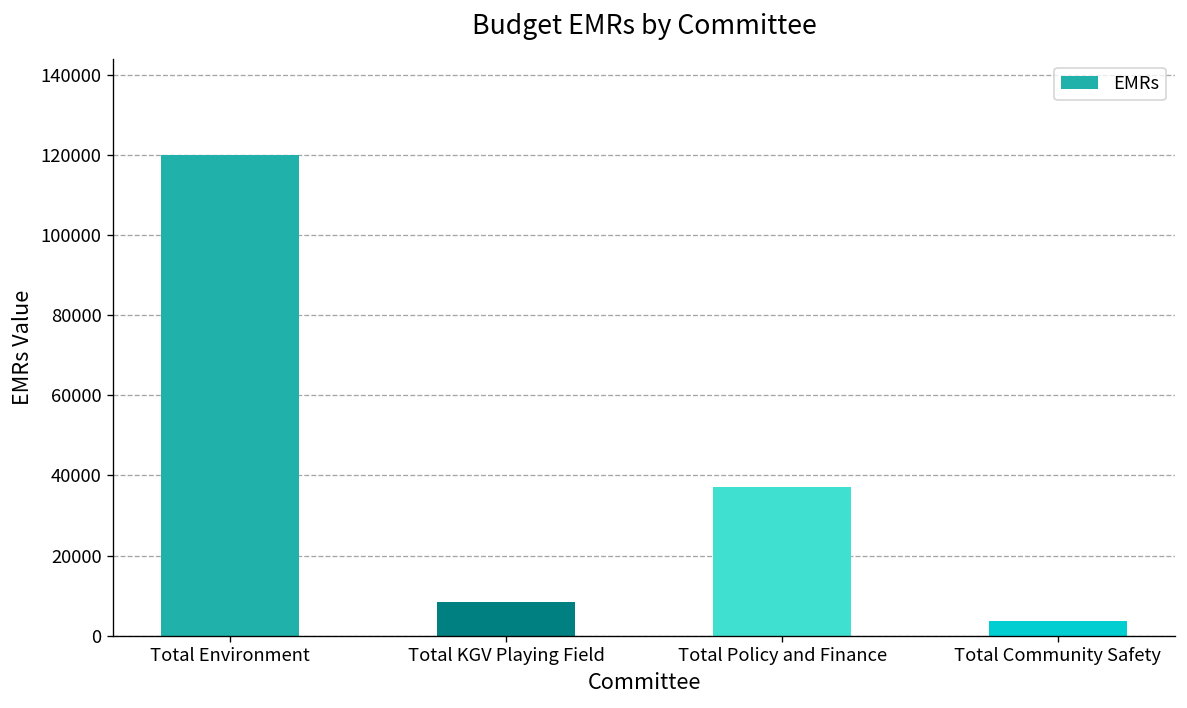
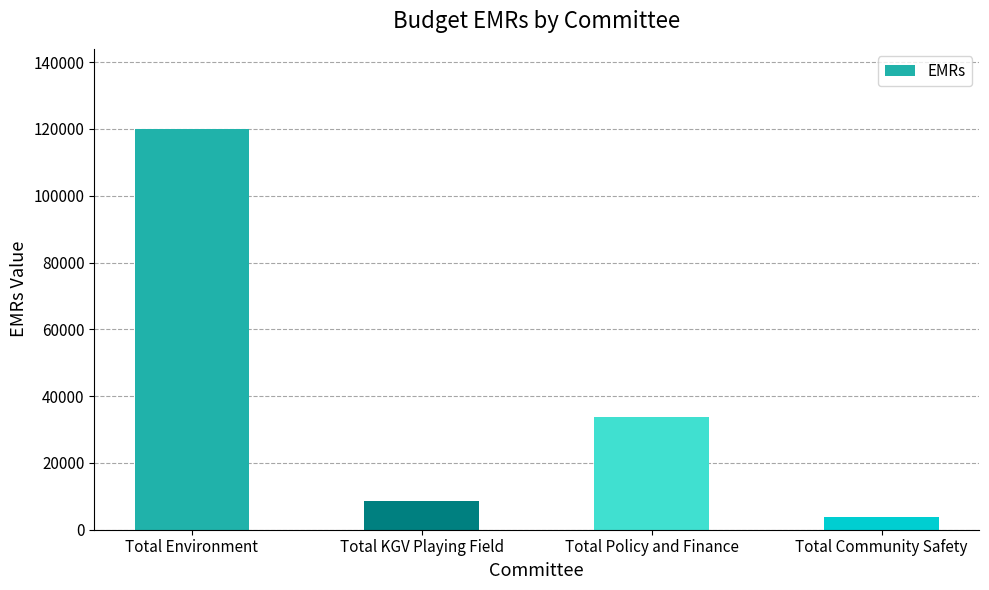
Total Policy and Finance: 37000 -> 34000
